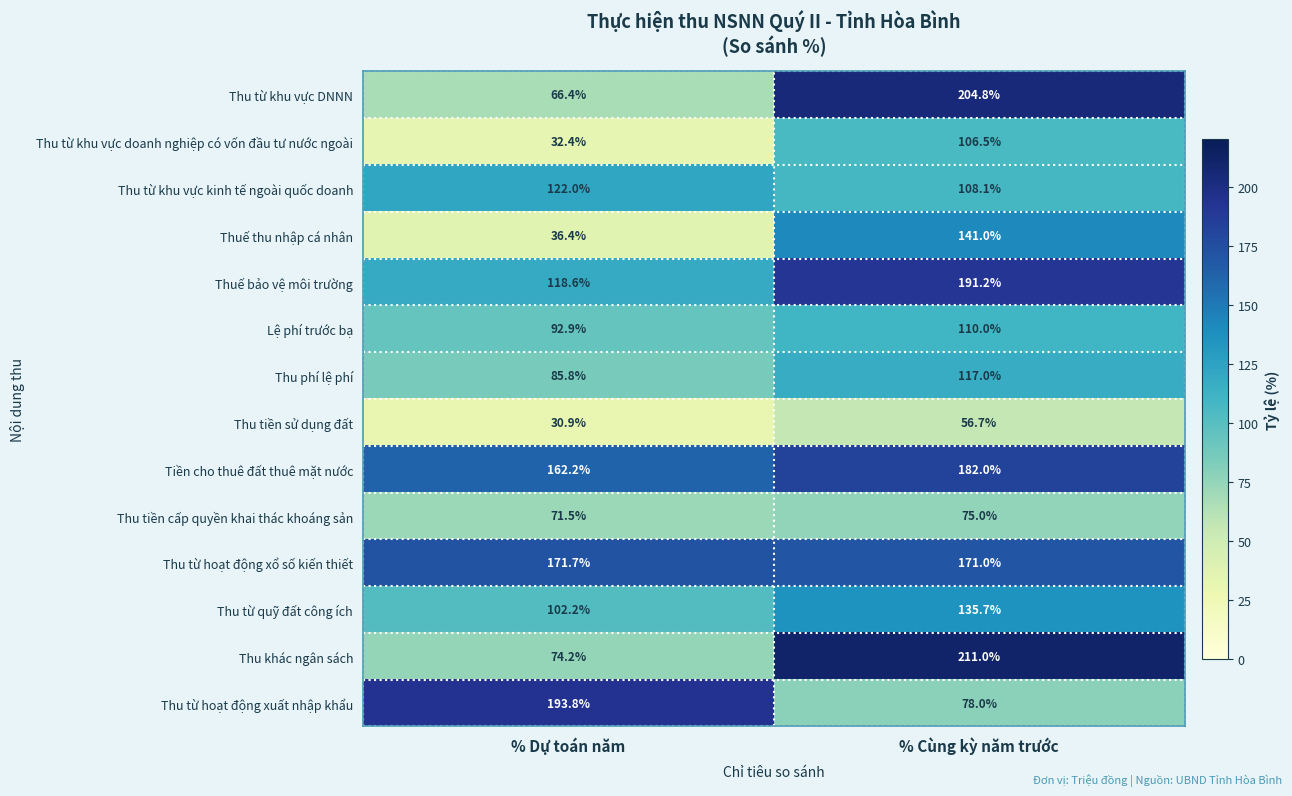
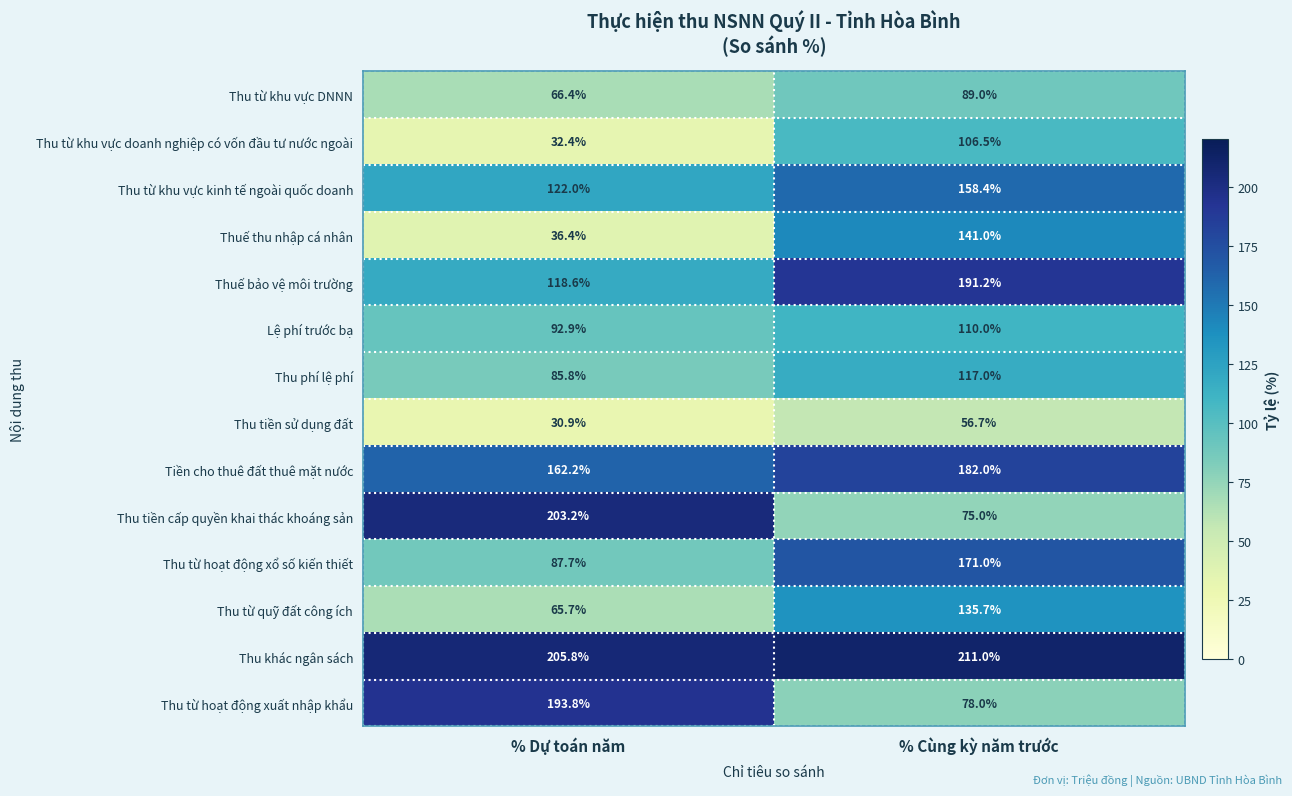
Thu từ khu vực DNNN, % Cùng kỳ năm trước: 204.8% -> 89.0%
Thu từ khu vực kinh tế ngoài quốc doanh, % Cùng kỳ năm trước: 108.1% -> 158.4%
Thu tiền cấp quyền khai thác khoáng sản, % Dự toán năm: 71.5% -> 203.2%
Thu từ hoạt động xổ số kiến thiết, % Dự toán năm: 171.7% -> 87.7%
Thu từ quỹ đất công ích, % Dự toán năm: 102.2% -> 65.7%
Thu khác ngân sách, % Dự toán năm: 74.2% -> 205.8%
